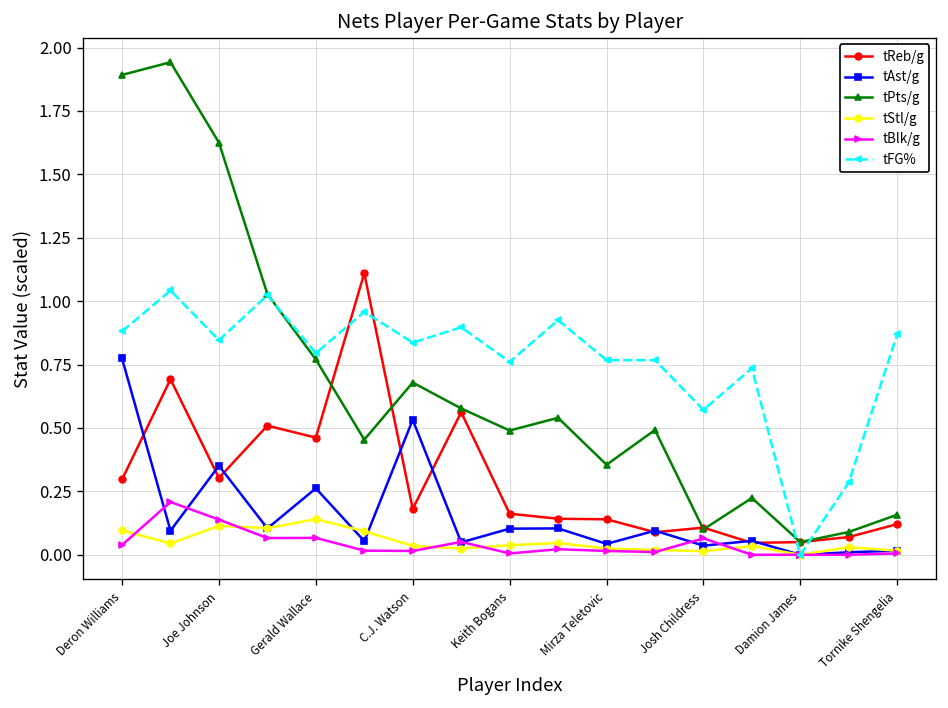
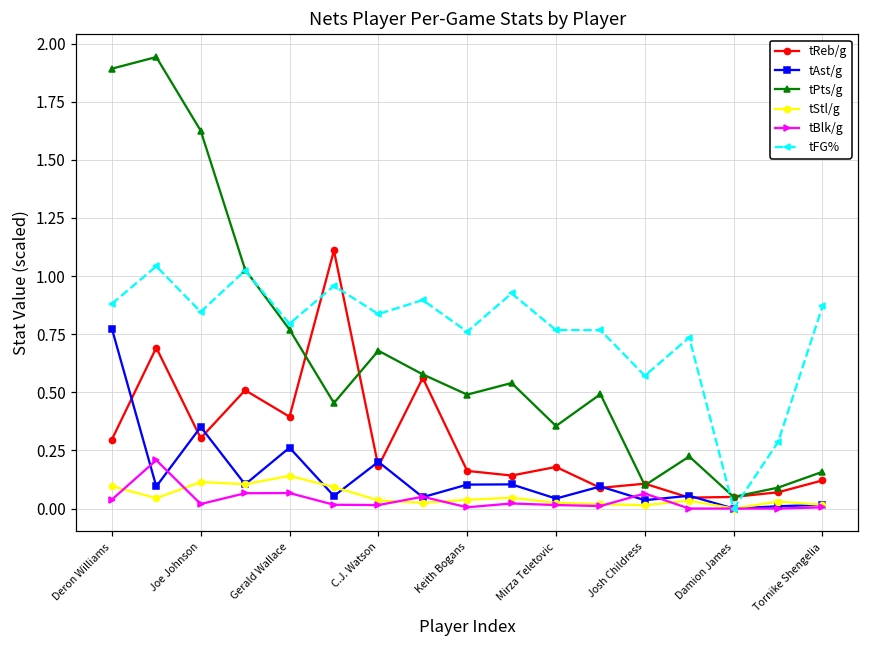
tBlk/g, Joe Johnson: 0.14 -> 0.02
tReb/g, Gerald Wallace: 0.46 -> 0.40
tAst/g, C.J. Watson: 0.53 -> 0.20
tReb/g, Mirza Teletovic: 0.14 -> 0.18
